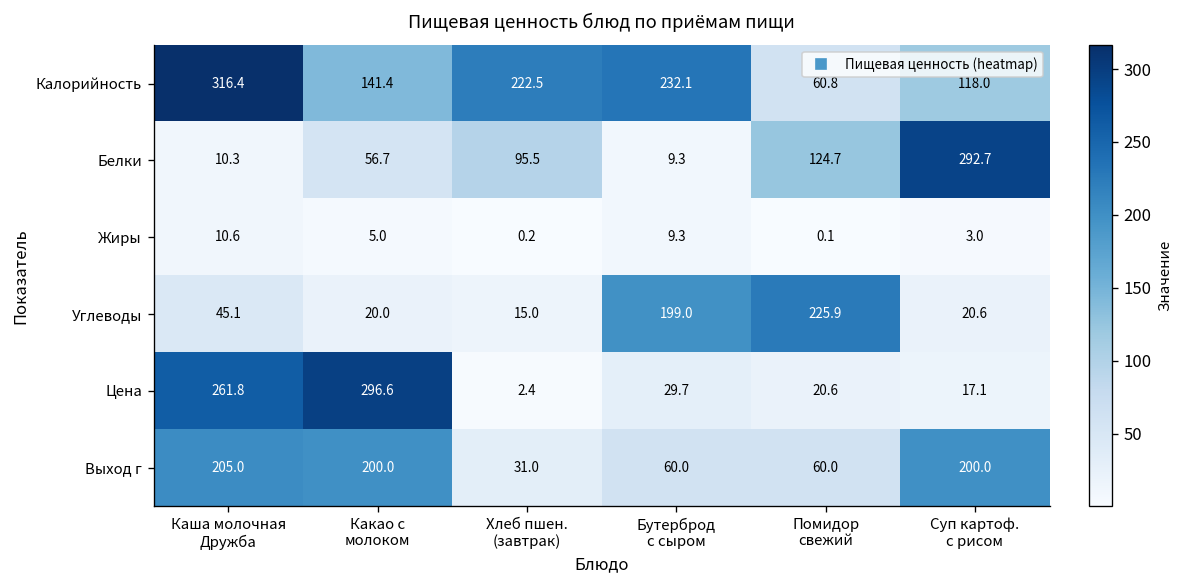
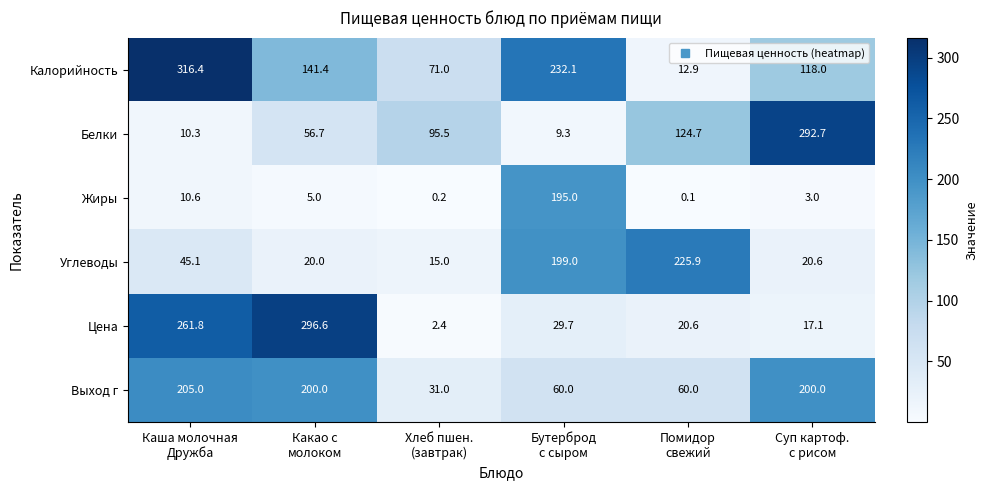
Калорийность, Хлеб пшен. (завтрак): 222.5 -> 71.0
Калорийность, Помидор свежий: 60.8 -> 12.9
Жиры, Бутерброд с сыром: 9.3 -> 195.0
